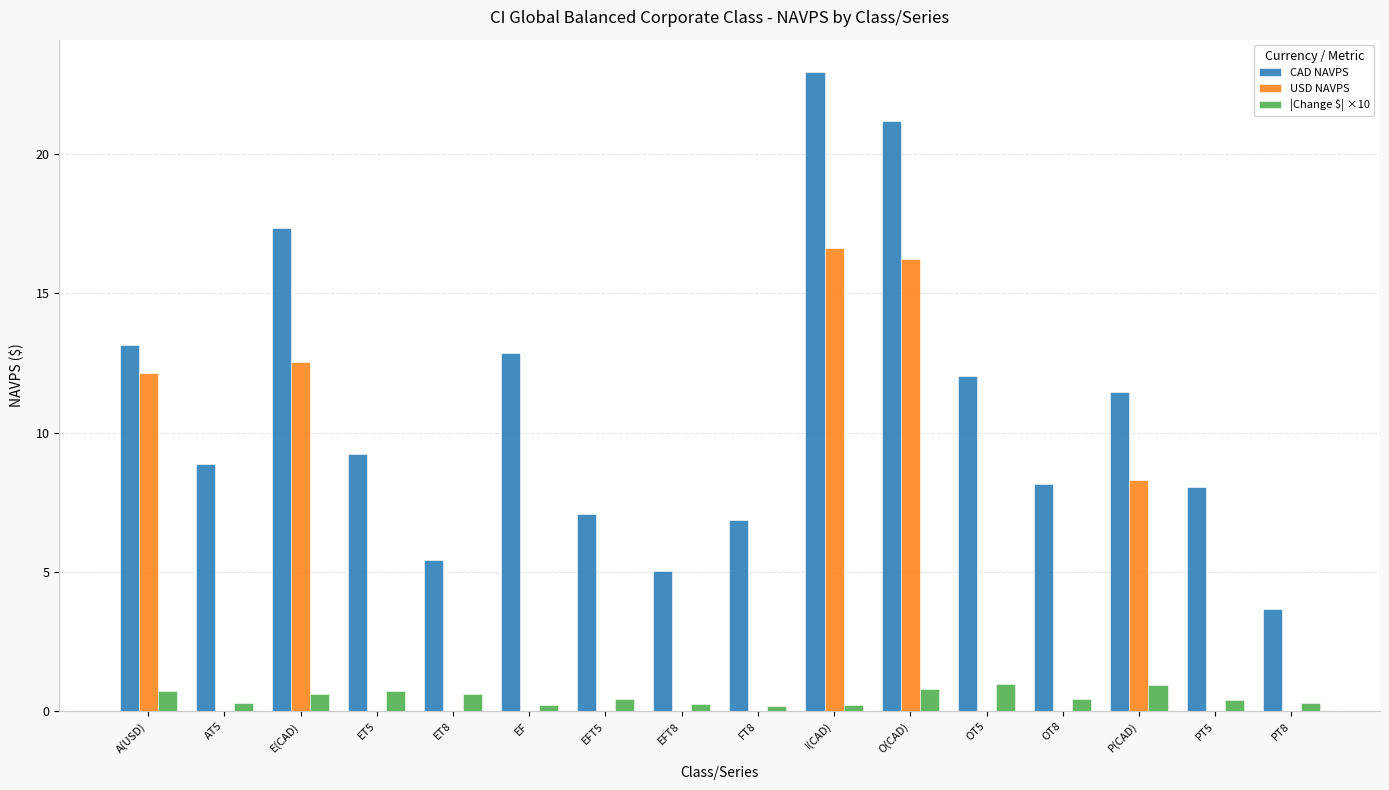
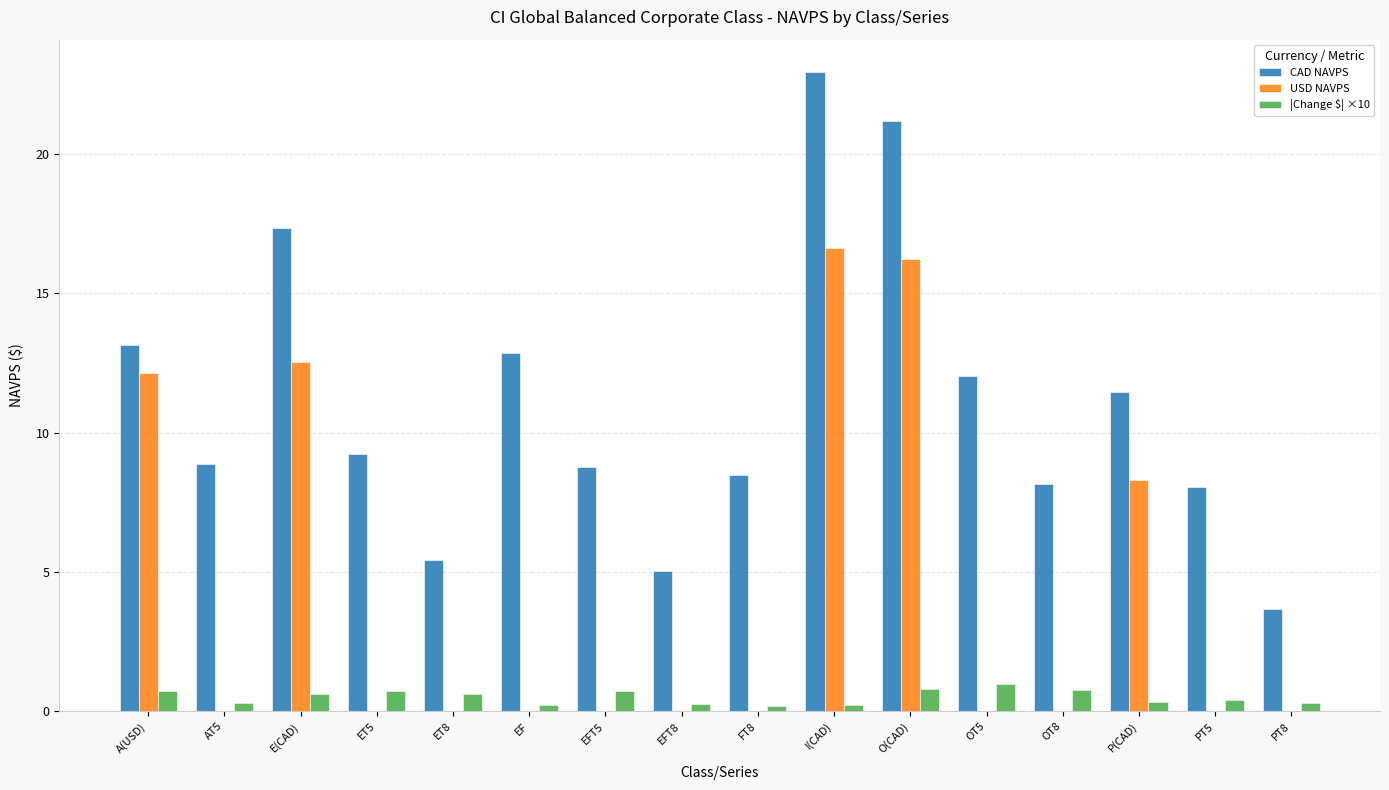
CAD NAVPS, EFT5: 7.1 -> 8.8
|Change $| ×10, EFT5: 0.4 -> 0.7
CAD NAVPS, FT8: 6.9 -> 8.5
|Change $| ×10, OT8: 0.4 -> 0.8
|Change $| ×10, P(CAD): 0.9 -> 0.3
